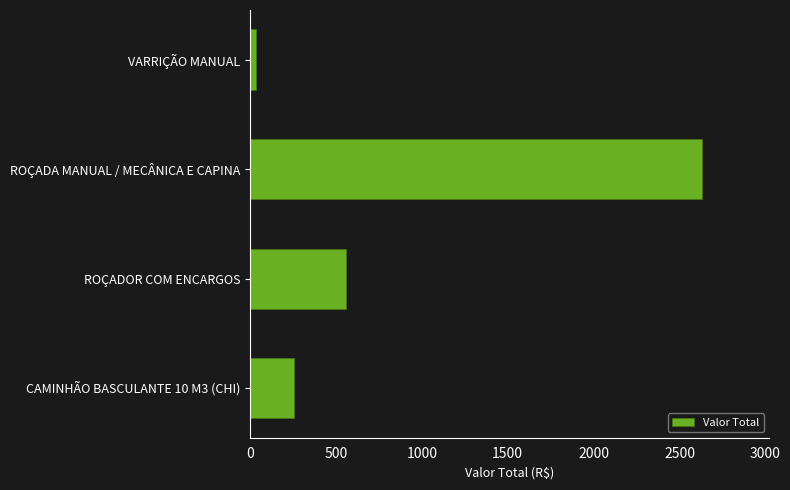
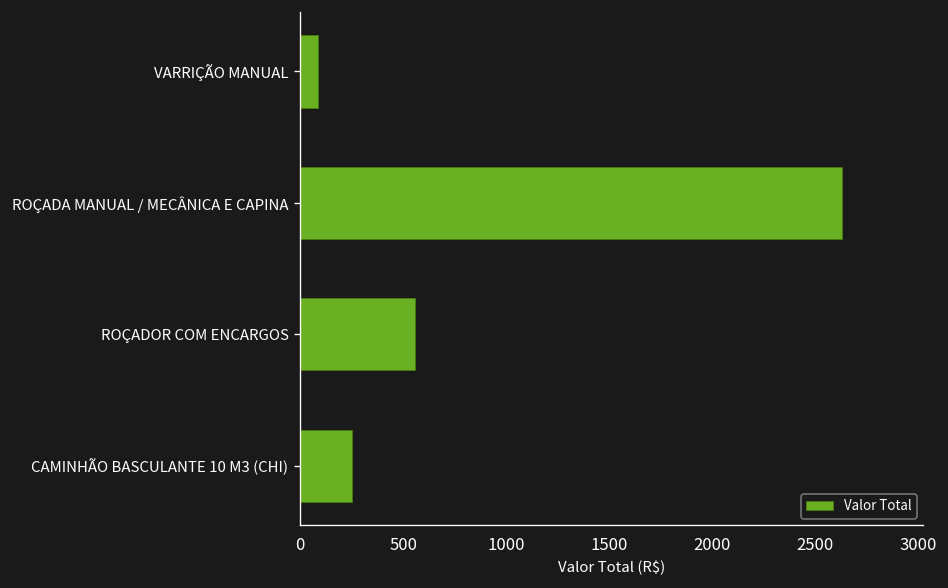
VARRIÇÃO MANUAL: 30 -> 90
